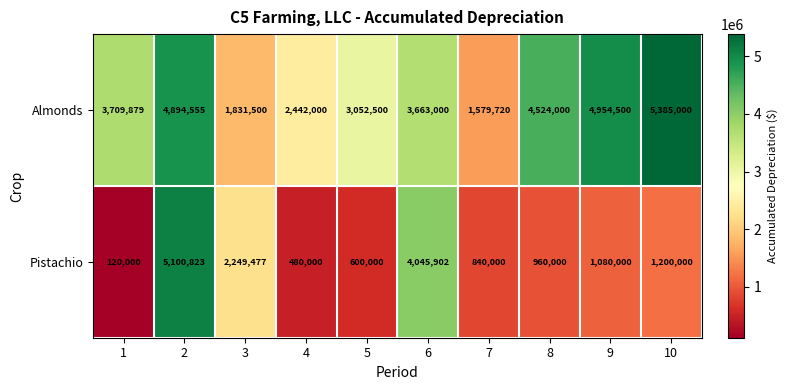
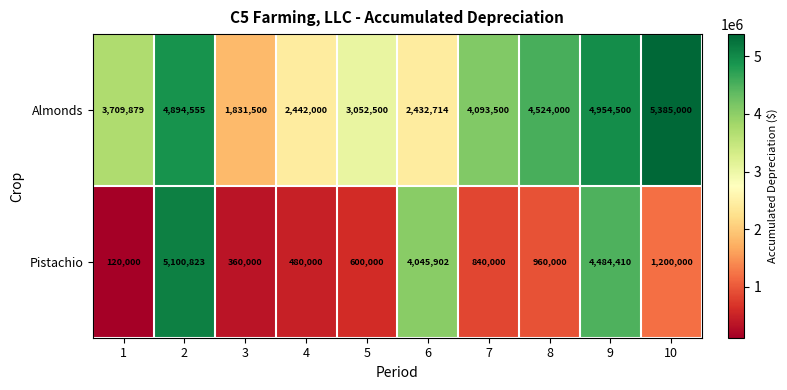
Almonds, 6: 3,663,000 -> 2,432,714
Almonds, 7: 1,579,720 -> 4,093,500
Pistachio, 3: 2,249,477 -> 360,000
Pistachio, 9: 1,080,000 -> 4,484,410
